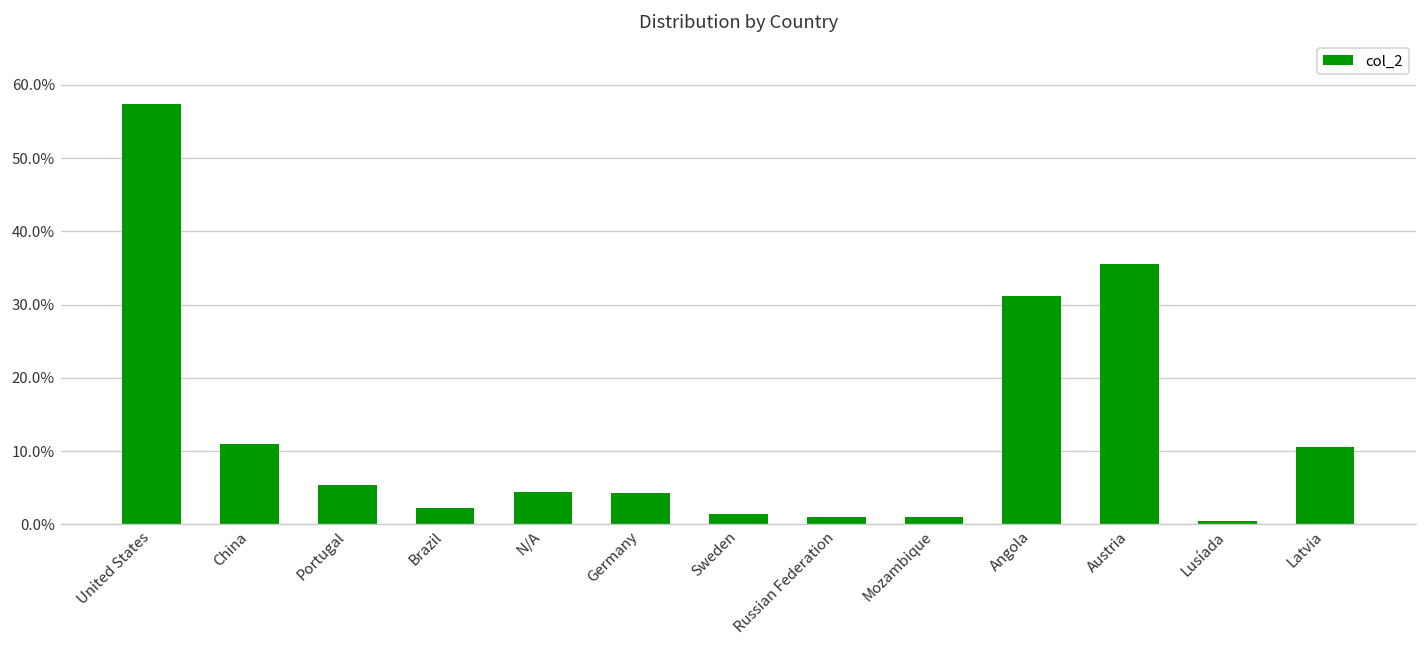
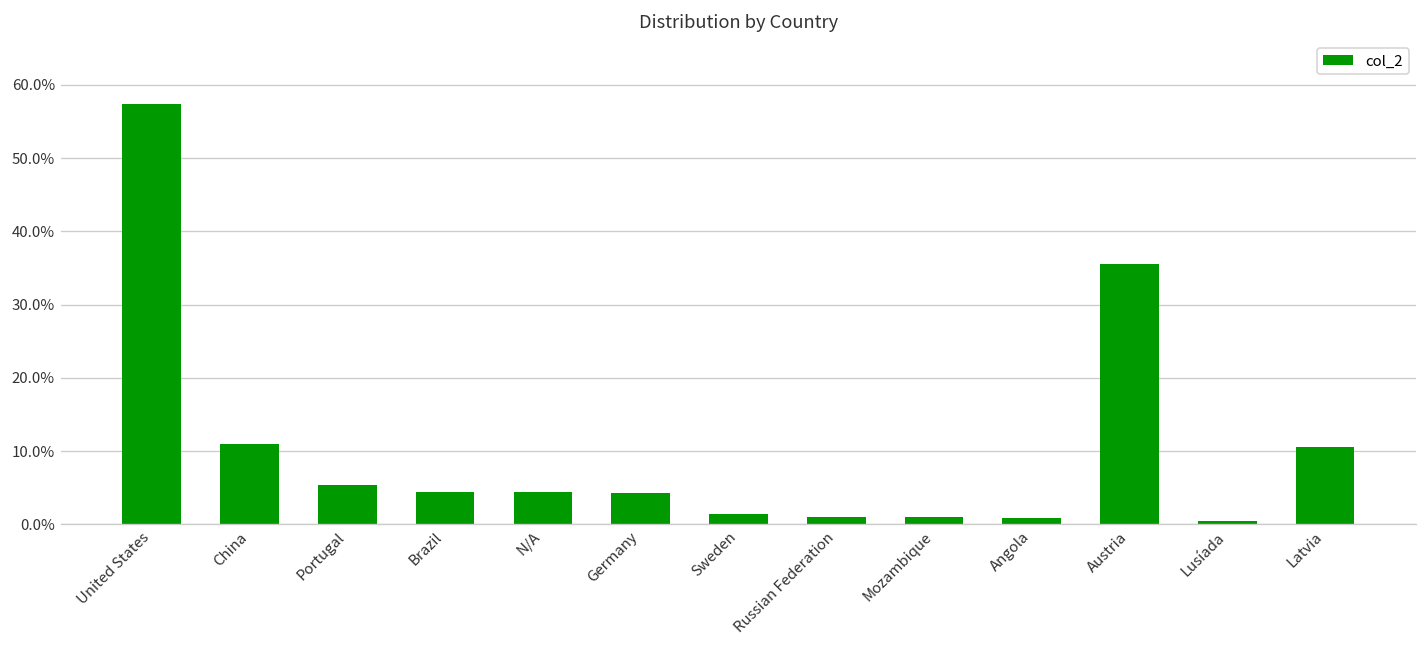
Brazil: 2% -> 4%
Angola: 31% -> 1%
